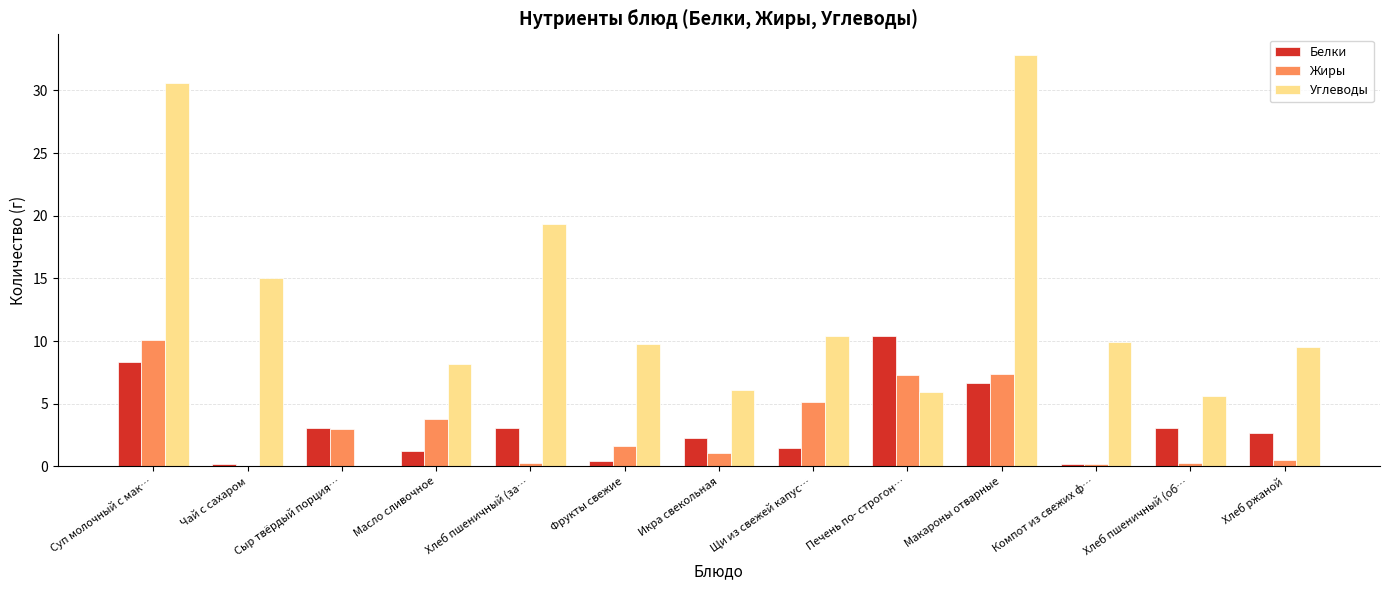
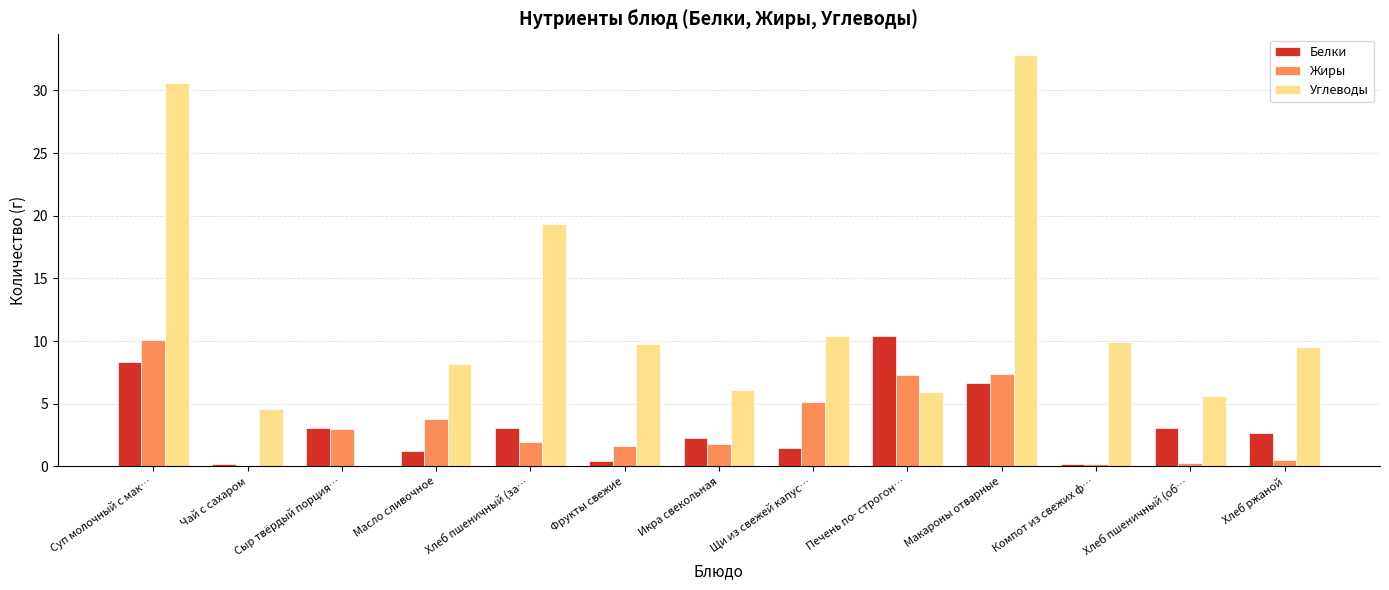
Углеводы, Чай с сахаром: 15.0 -> 4.6
Жиры, Хлеб пшеничный (за…: 0.3 -> 1.9
Жиры, Икра свекольная: 1.1 -> 1.8
